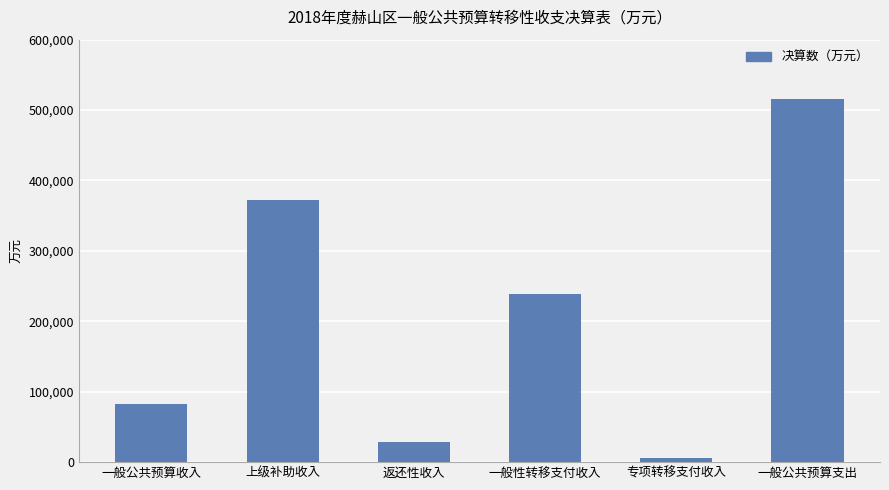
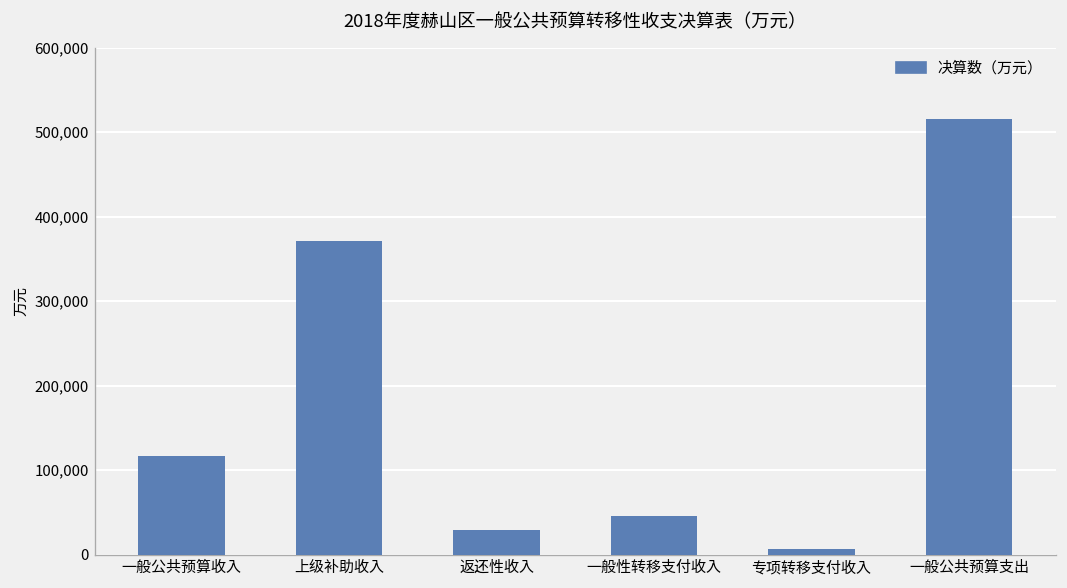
一般公共预算收入: 80,000 -> 120,000
一般性转移支付收入: 240,000 -> 50,000
